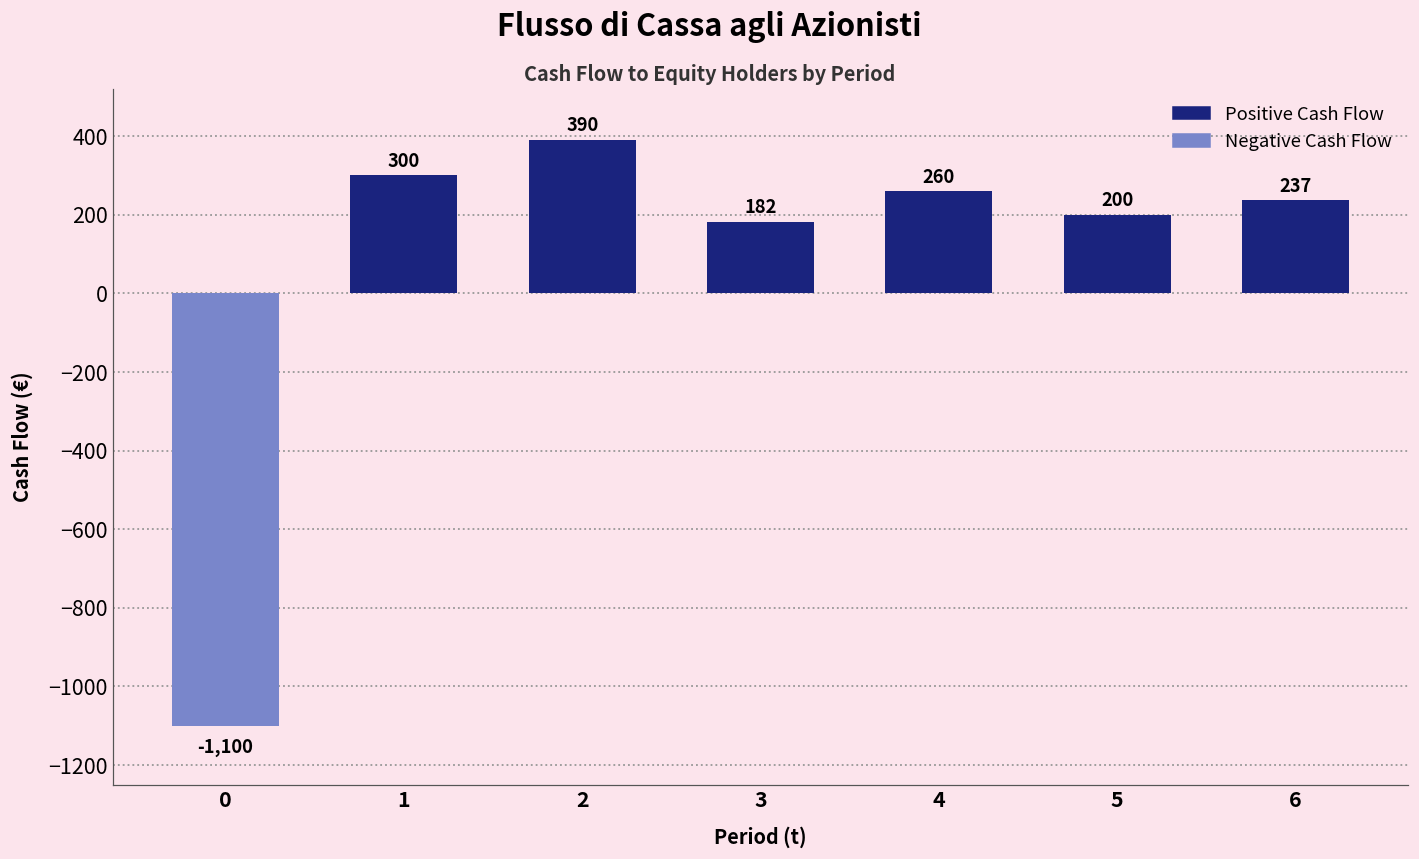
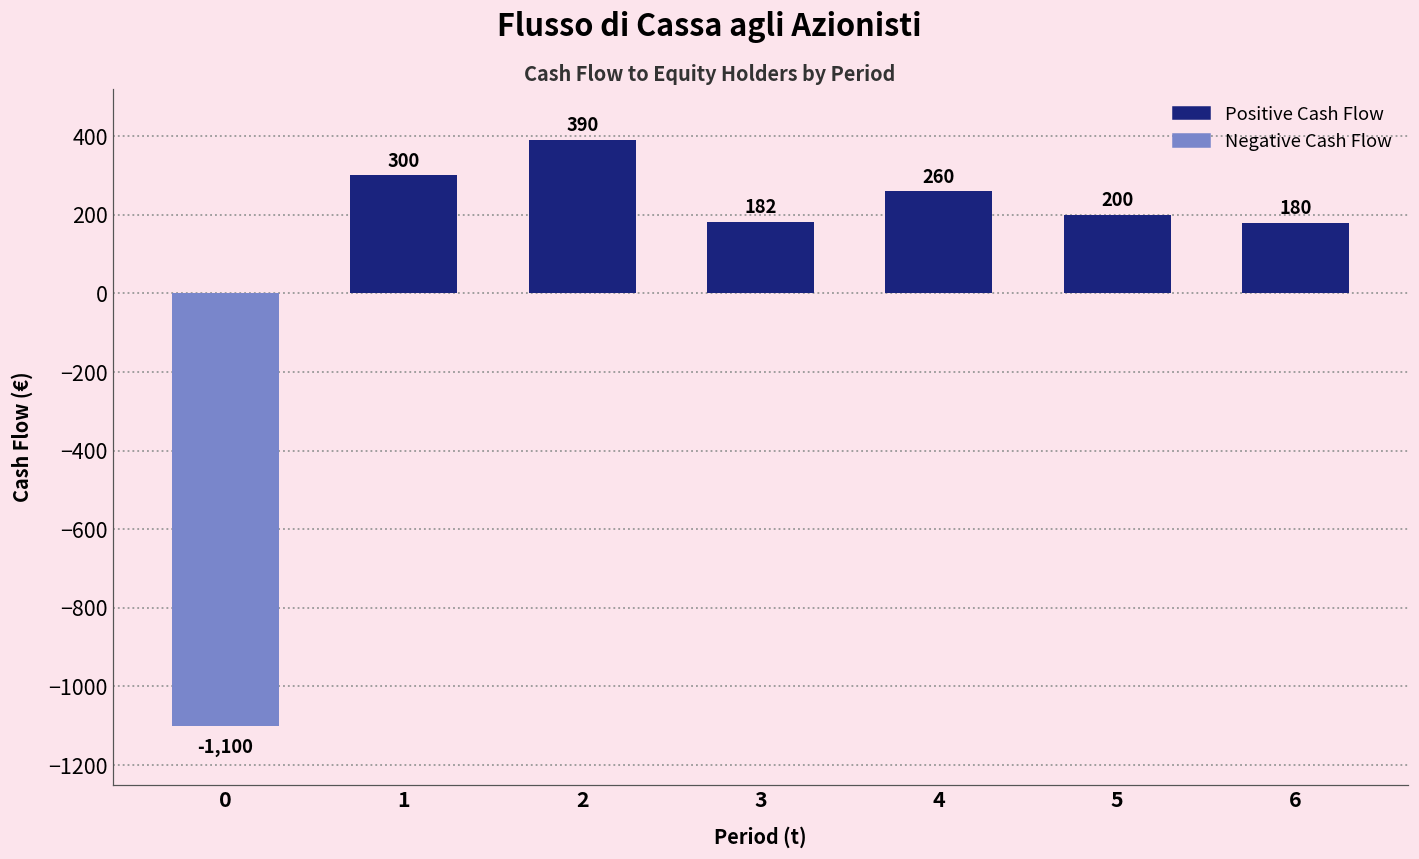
6: 237 -> 180
